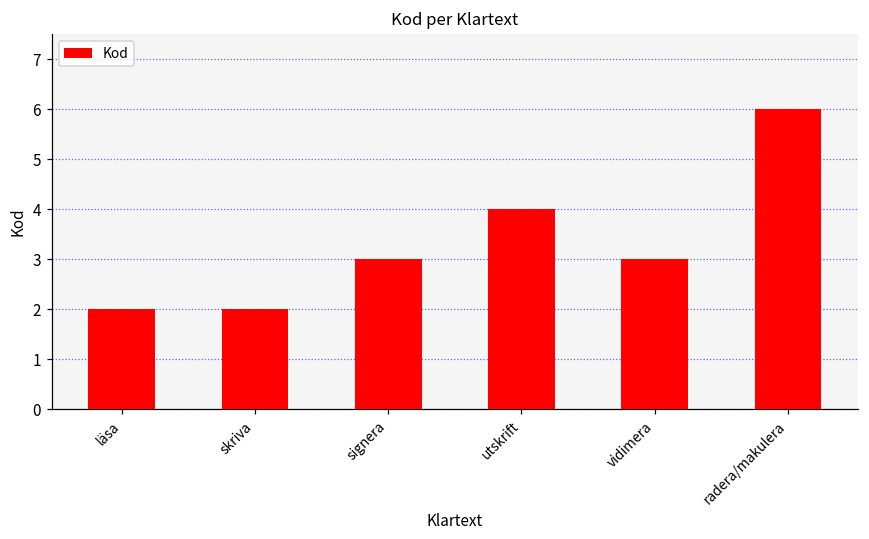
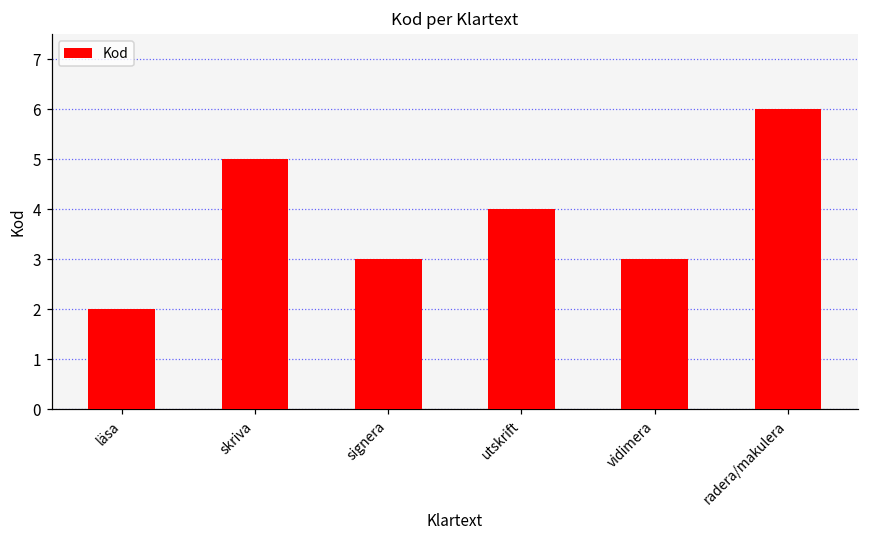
skriva: 2 -> 5
